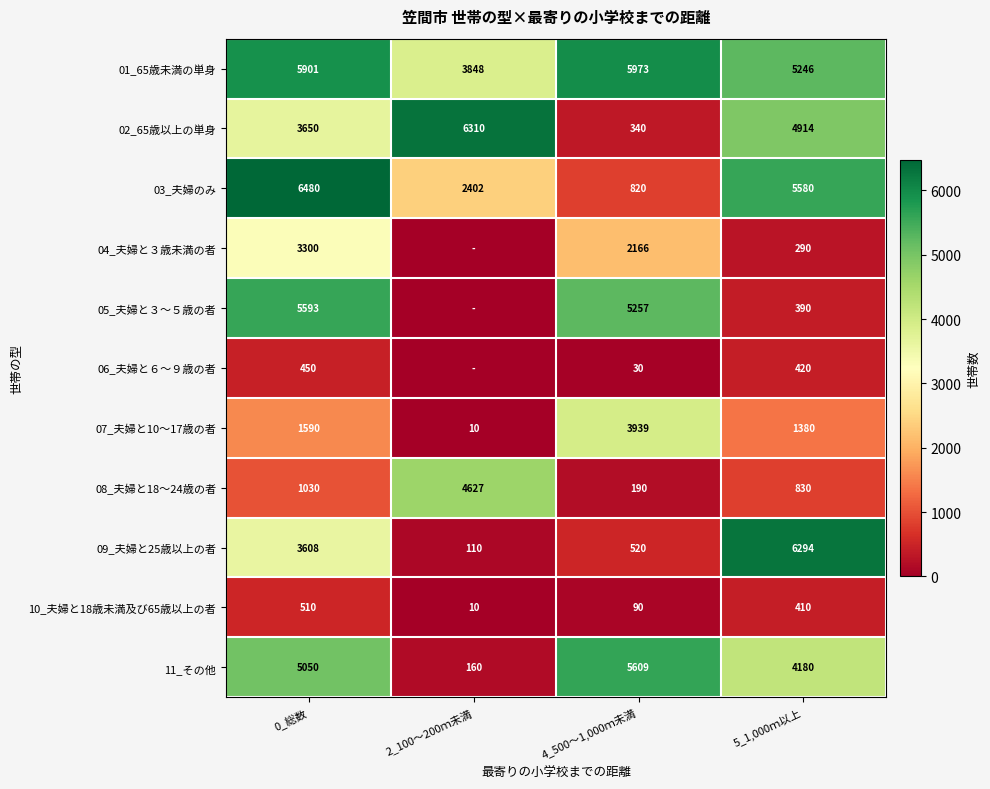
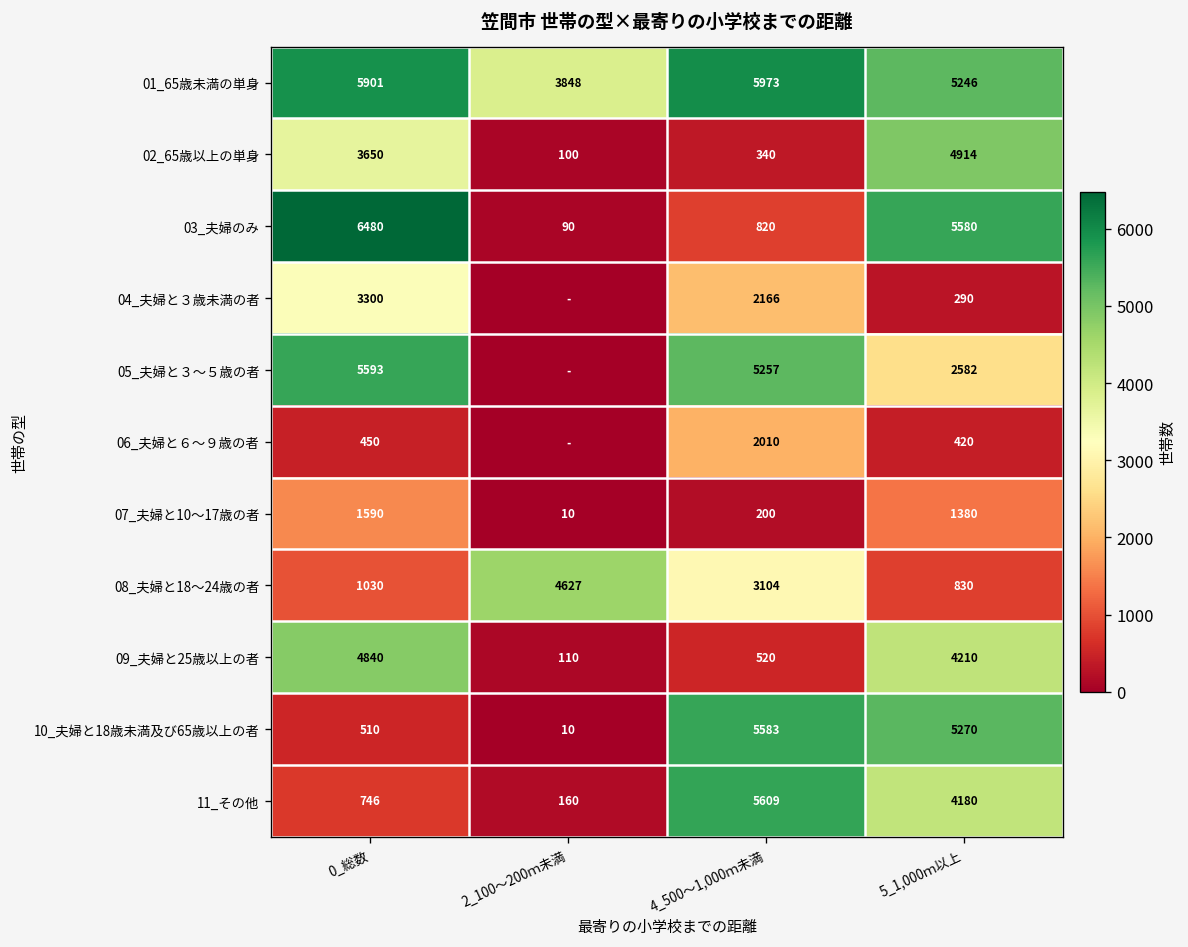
02_65歳以上の単身, 2_100～200ｍ未満: 6310 -> 100
03_夫婦のみ, 2_100～200ｍ未満: 2402 -> 90
05_夫婦と３～５歳の者, 5_1,000ｍ以上: 390 -> 2582
06_夫婦と６～９歳の者, 4_500～1,000ｍ未満: 30 -> 2010
07_夫婦と10～17歳の者, 4_500～1,000ｍ未満: 3939 -> 200
08_夫婦と18～24歳の者, 4_500～1,000ｍ未満: 190 -> 3104
09_夫婦と25歳以上の者, 0_総数: 3608 -> 4840
09_夫婦と25歳以上の者, 5_1,000ｍ以上: 6294 -> 4210
10_夫婦と18歳未満及び65歳以上の者, 4_500～1,000ｍ未満: 90 -> 5583
10_夫婦と18歳未満及び65歳以上の者, 5_1,000ｍ以上: 410 -> 5270
11_その他, 0_総数: 5050 -> 746
